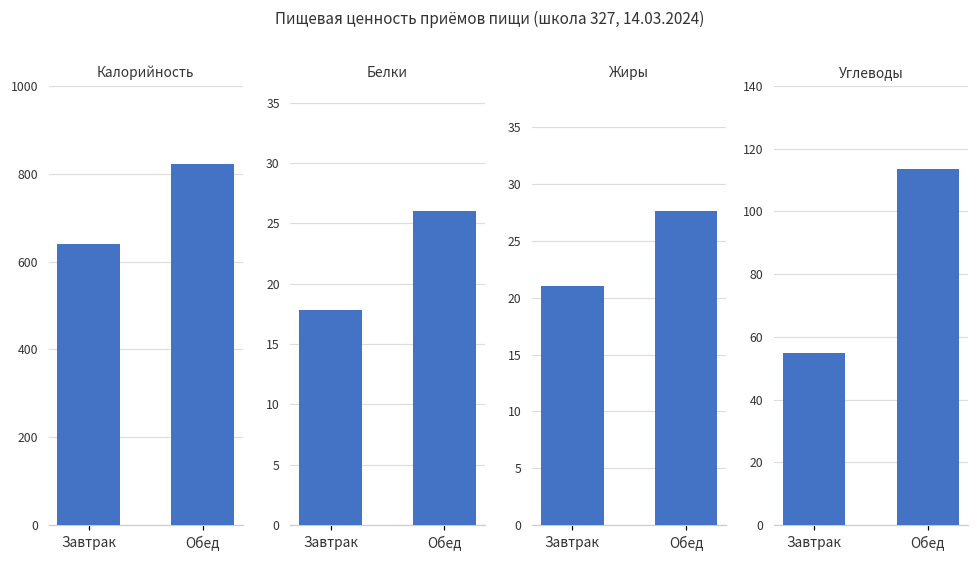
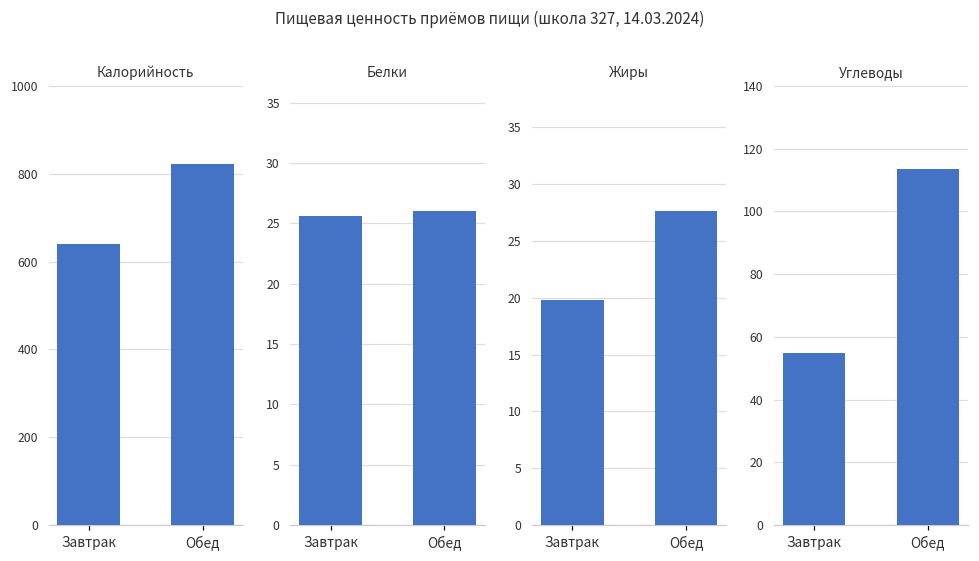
Белки, Завтрак: 17.8 -> 25.6
Жиры, Завтрак: 21.1 -> 19.8
